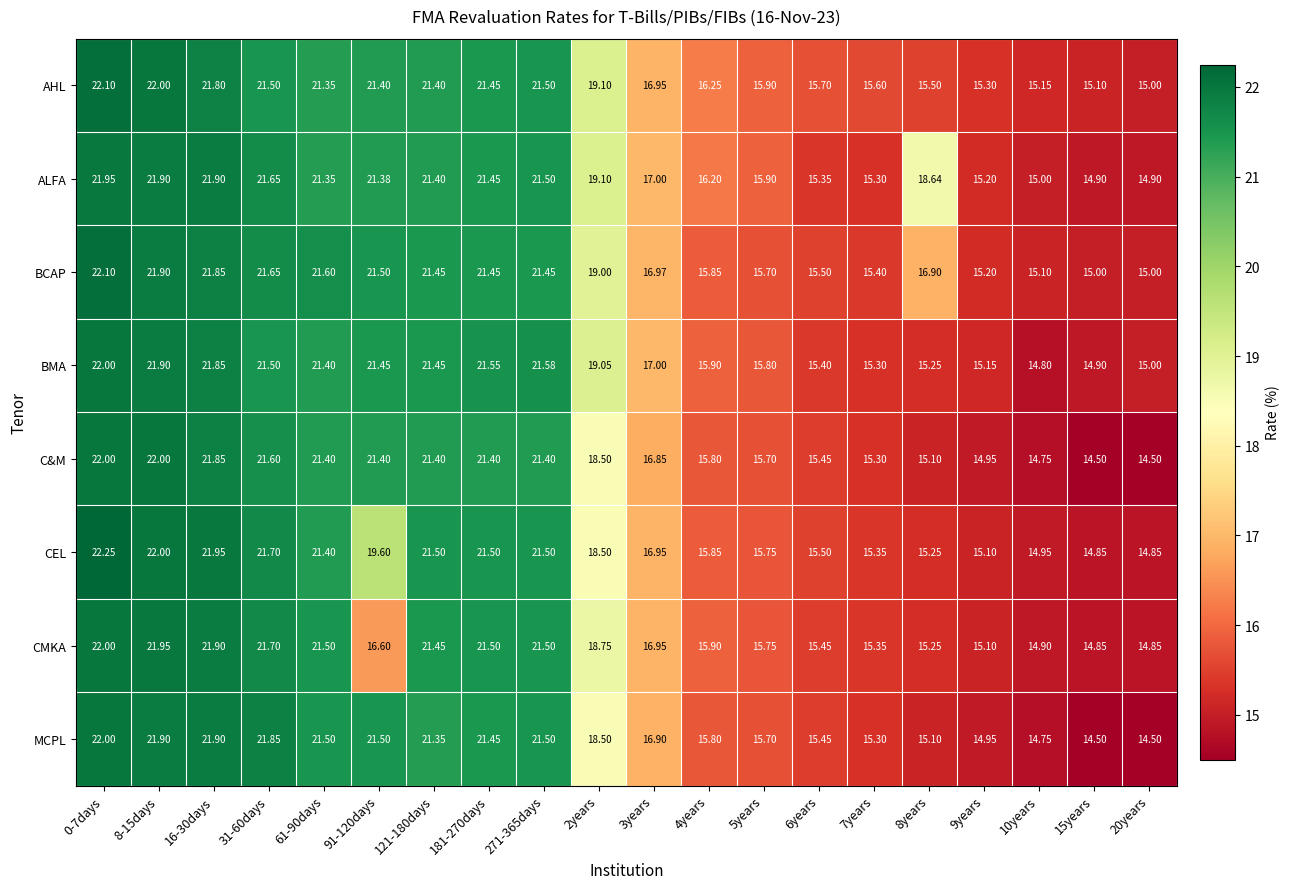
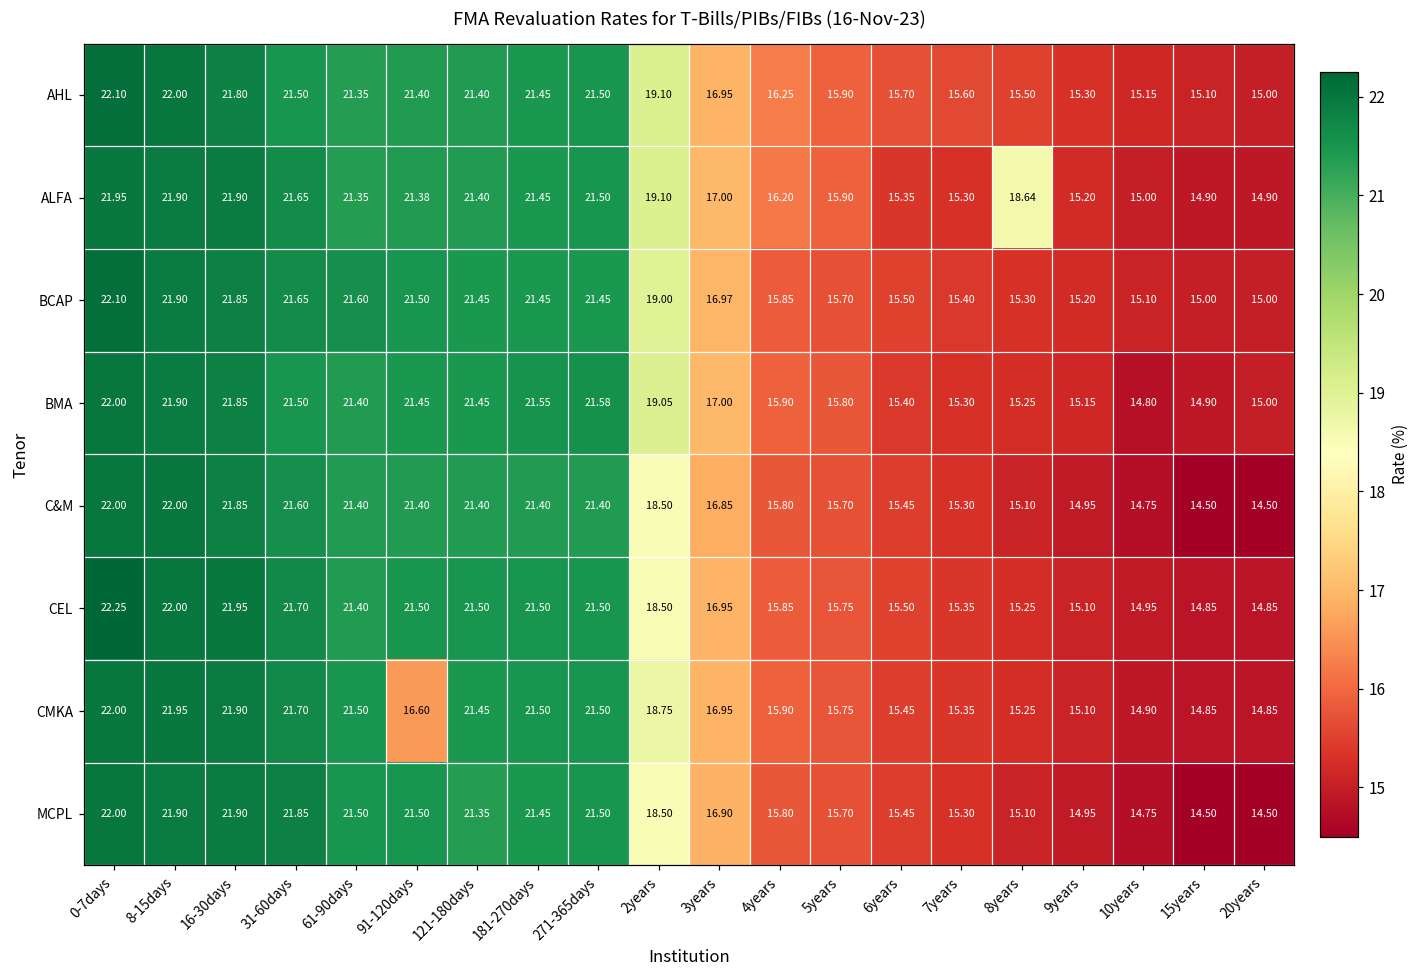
BCAP, 8years: 16.90 -> 15.30
CEL, 91-120days: 19.60 -> 21.50
